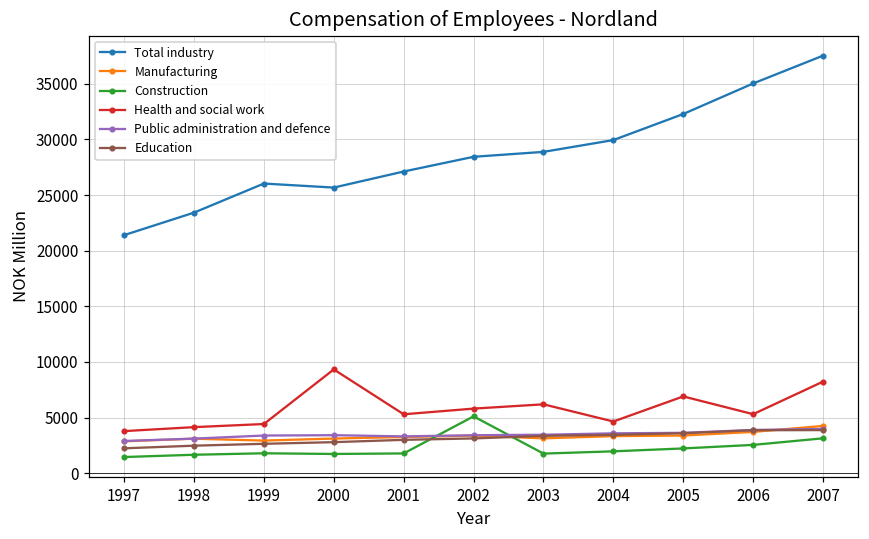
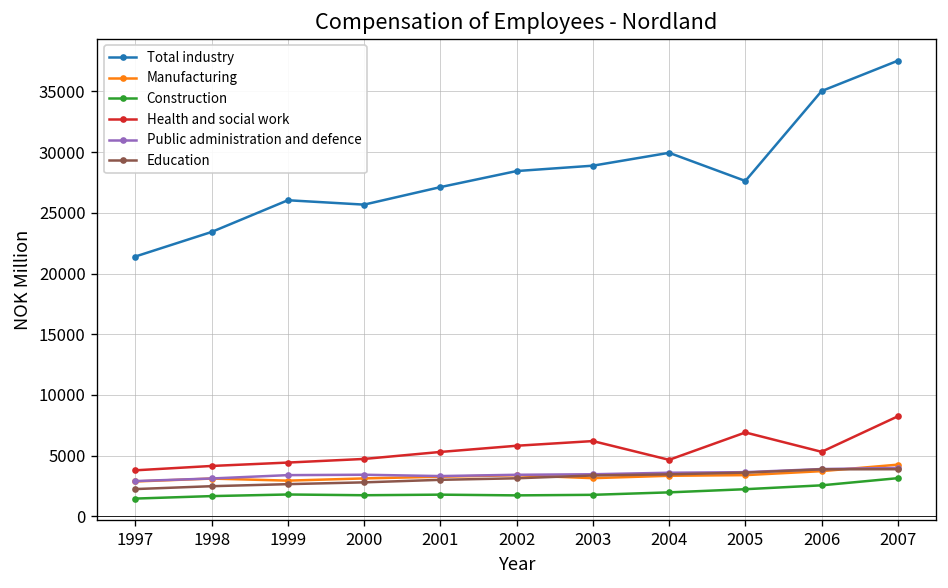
Health and social work, 2000: 9300 -> 4700
Construction, 2002: 5100 -> 1700
Total industry, 2005: 32300 -> 27600
